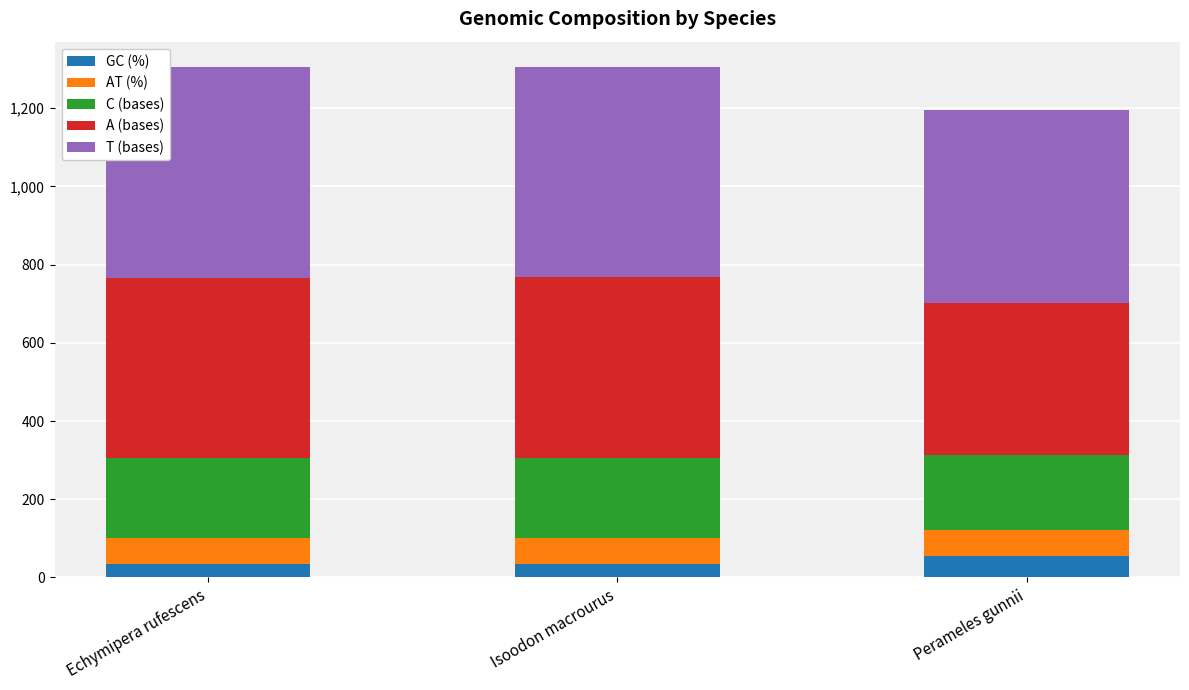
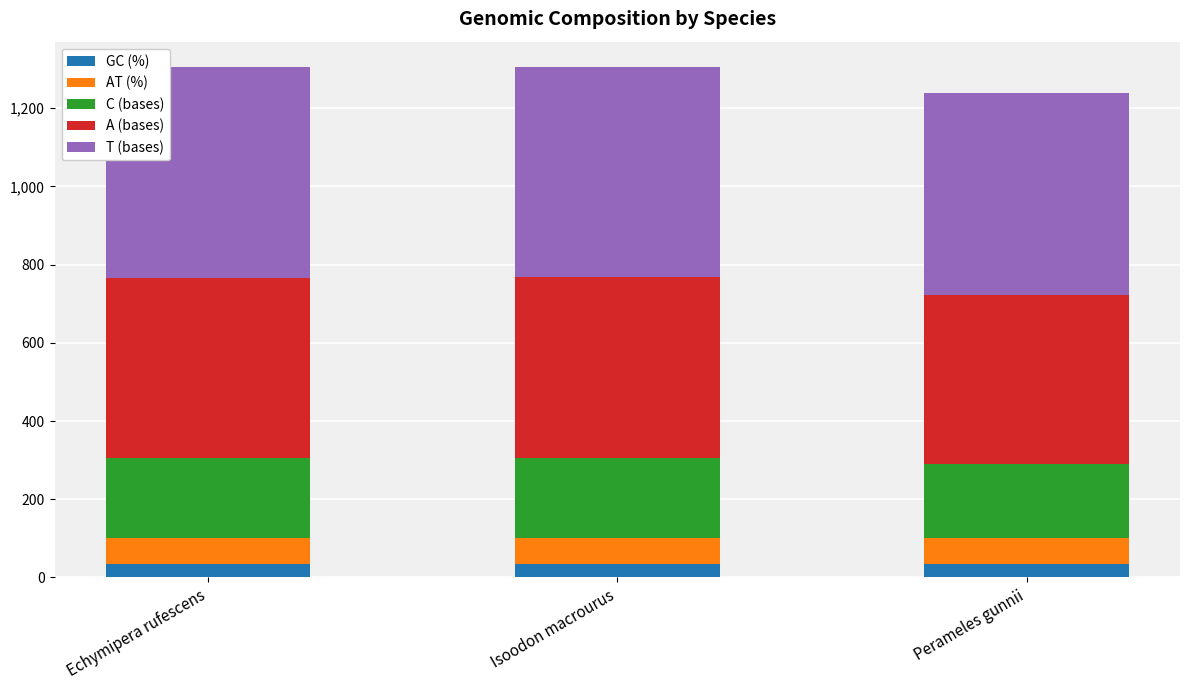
GC (%), Perameles gunnii: 60 -> 30
A (bases), Perameles gunnii: 390 -> 430
T (bases), Perameles gunnii: 490 -> 520
